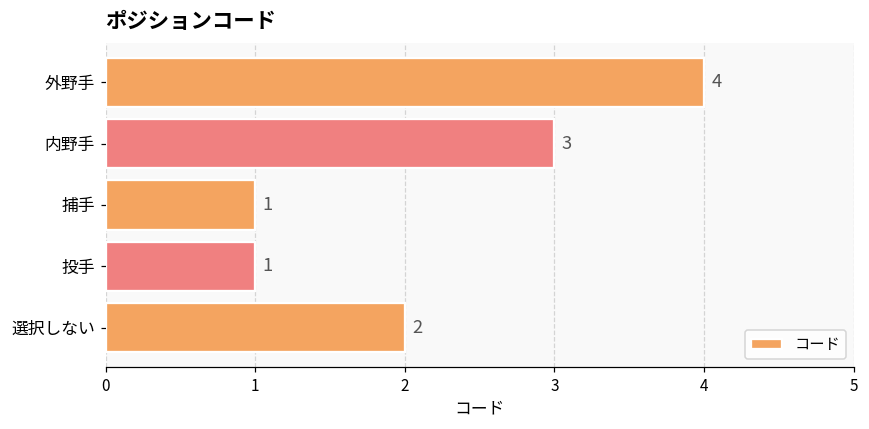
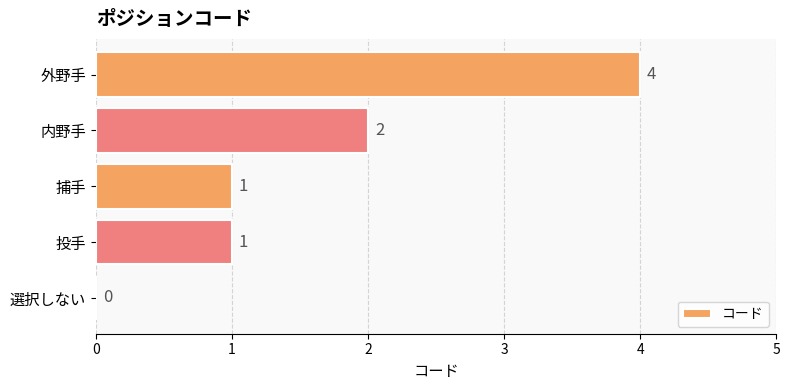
内野手: 3 -> 2
選択しない: 2 -> 0
